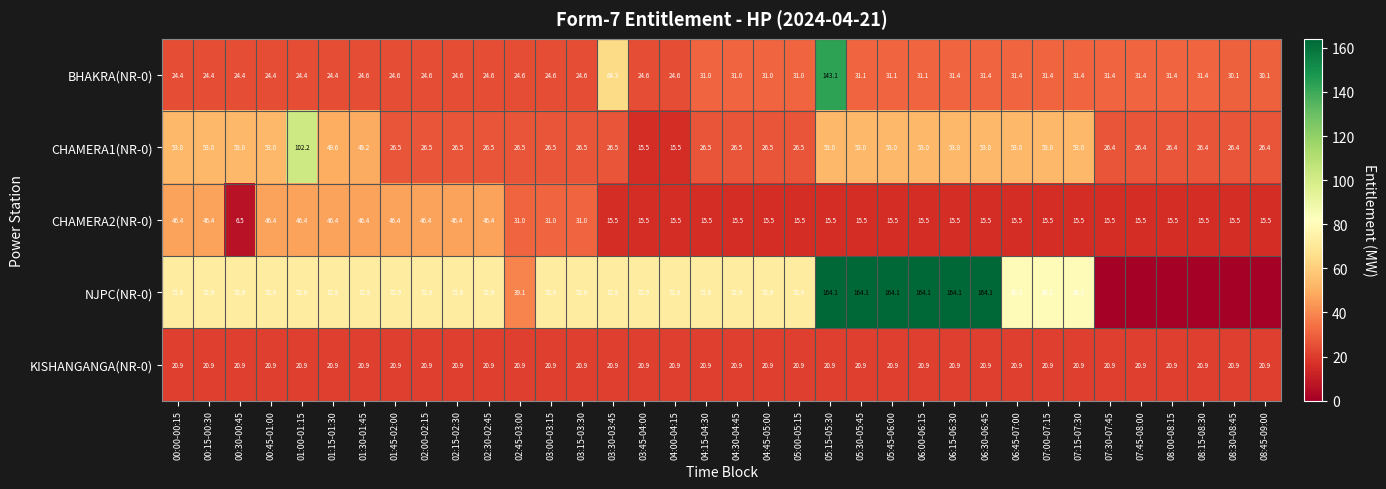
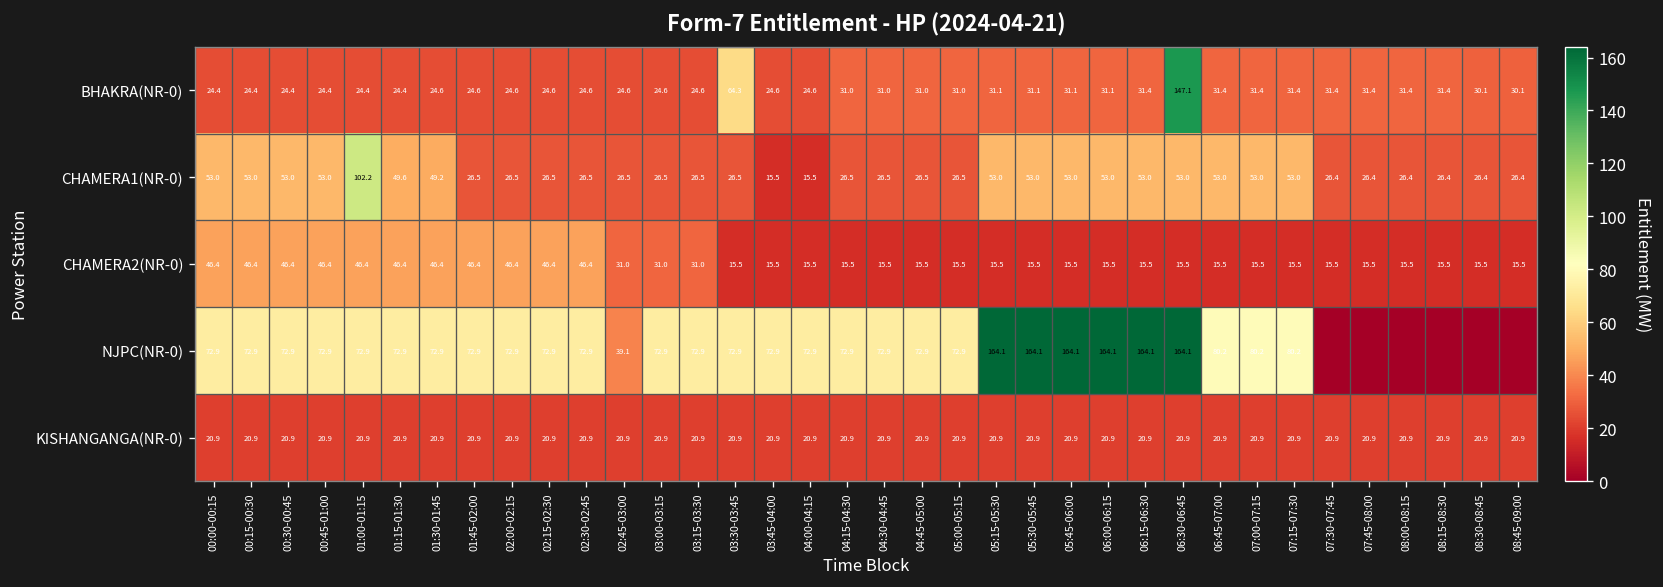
BHAKRA(NR-0), 05:15-05:30: 143.1 -> 31.1
BHAKRA(NR-0), 06:30-06:45: 31.4 -> 147.1
CHAMERA2(NR-0), 00:30-00:45: 6.5 -> 46.4
